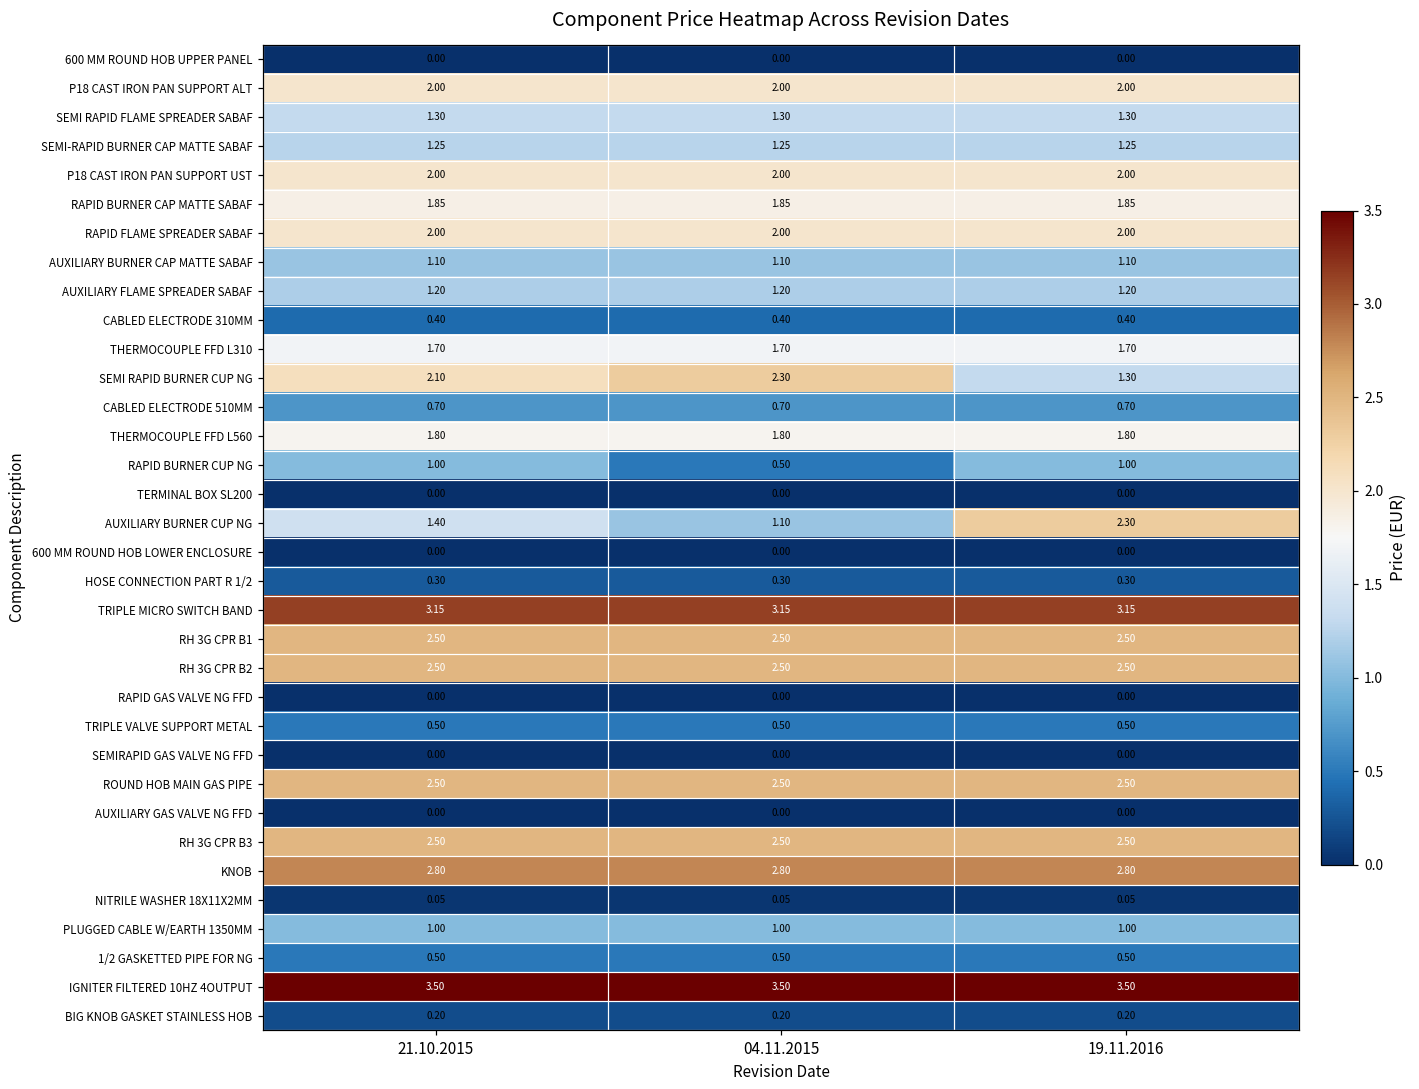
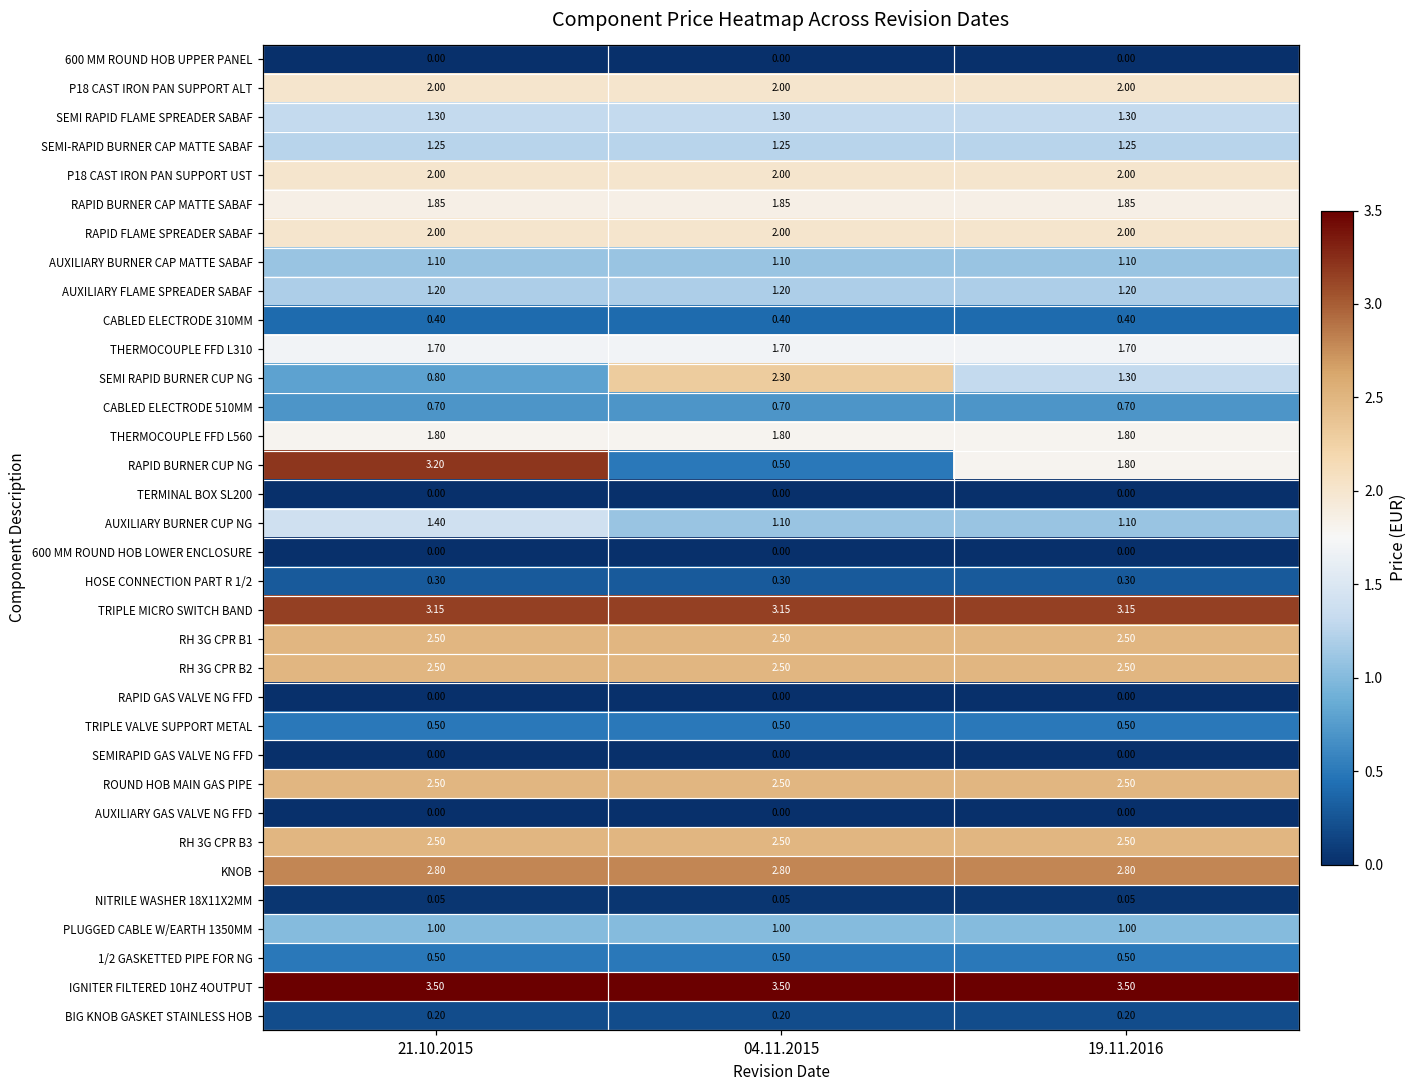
SEMI RAPID BURNER CUP NG, 21.10.2015: 2.10 -> 0.80
RAPID BURNER CUP NG, 21.10.2015: 1.00 -> 3.20
RAPID BURNER CUP NG, 19.11.2016: 1.00 -> 1.80
AUXILIARY BURNER CUP NG, 19.11.2016: 2.30 -> 1.10
